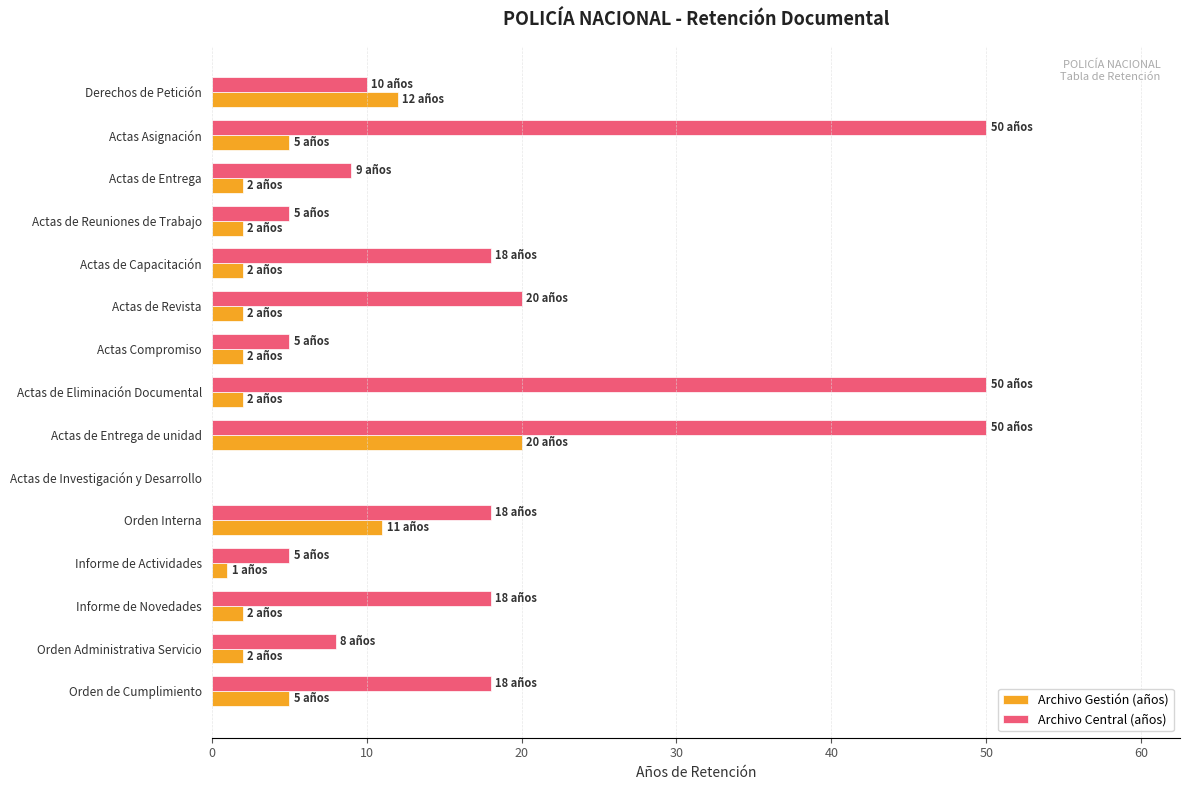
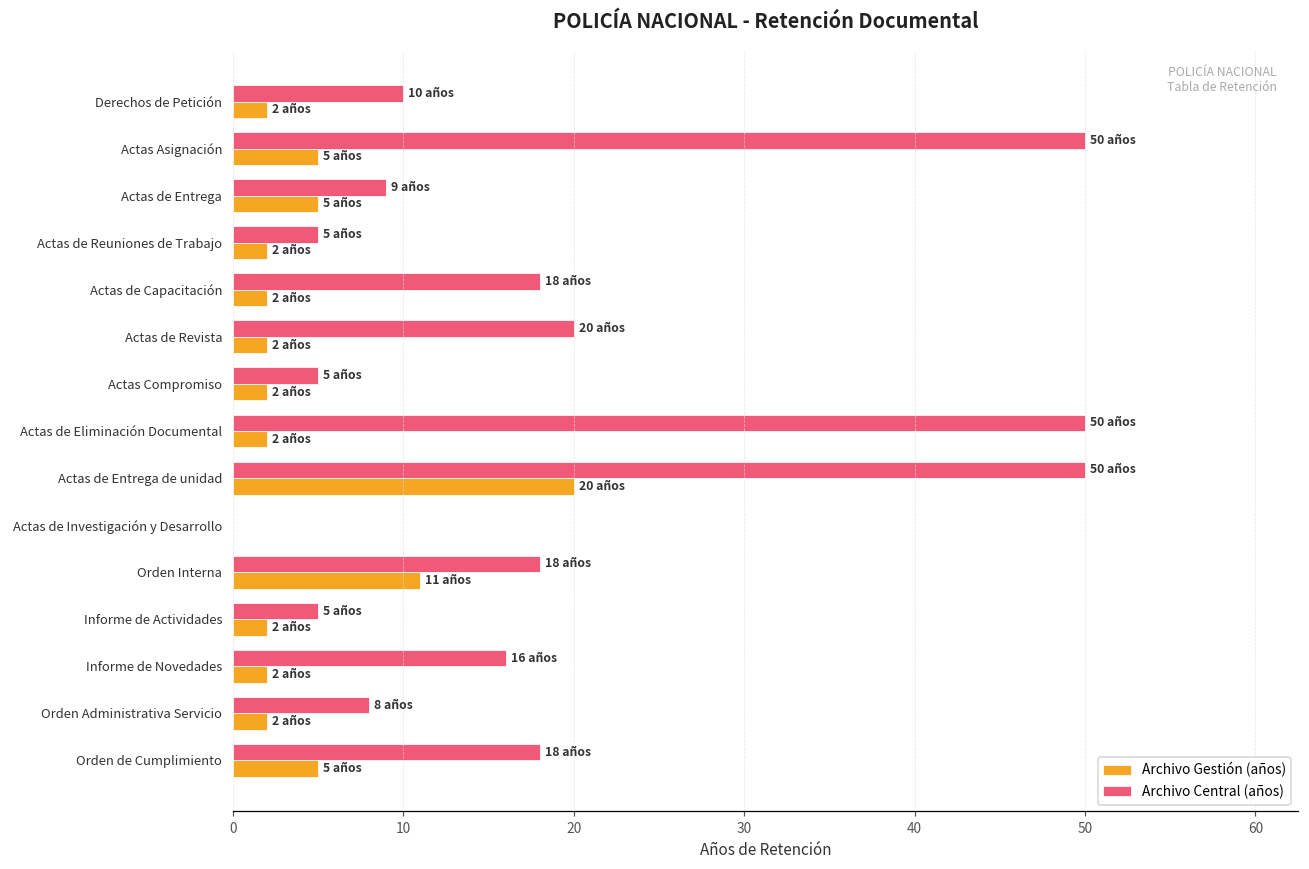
Archivo Gestión (años), Derechos de Petición: 12 -> 2
Archivo Gestión (años), Actas de Entrega: 2 -> 5
Archivo Gestión (años), Informe de Actividades: 1 -> 2
Archivo Central (años), Informe de Novedades: 18 -> 16
